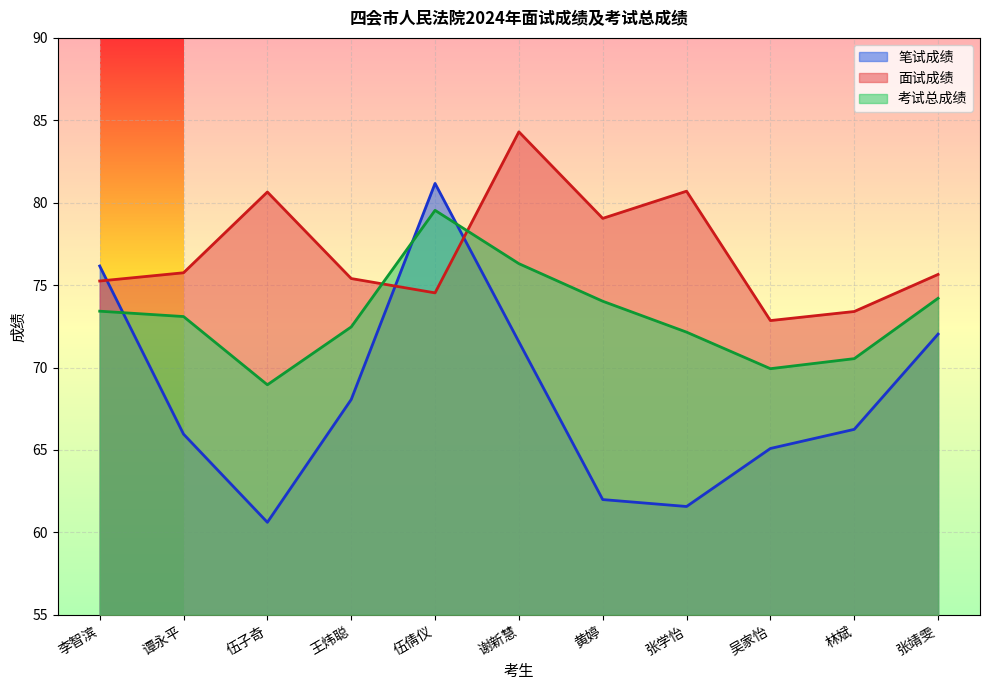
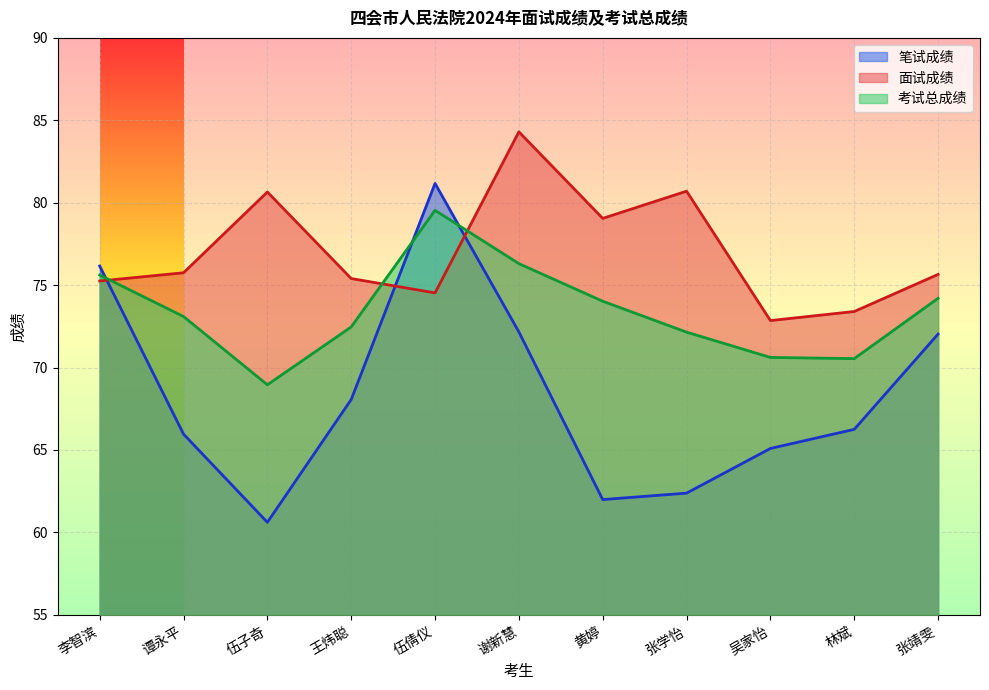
考试总成绩, 李智滨: 73.4 -> 75.6
笔试成绩, 谢新慧: 71.6 -> 72.2
笔试成绩, 张学怡: 61.6 -> 62.4
考试总成绩, 吴家怡: 69.9 -> 70.6
